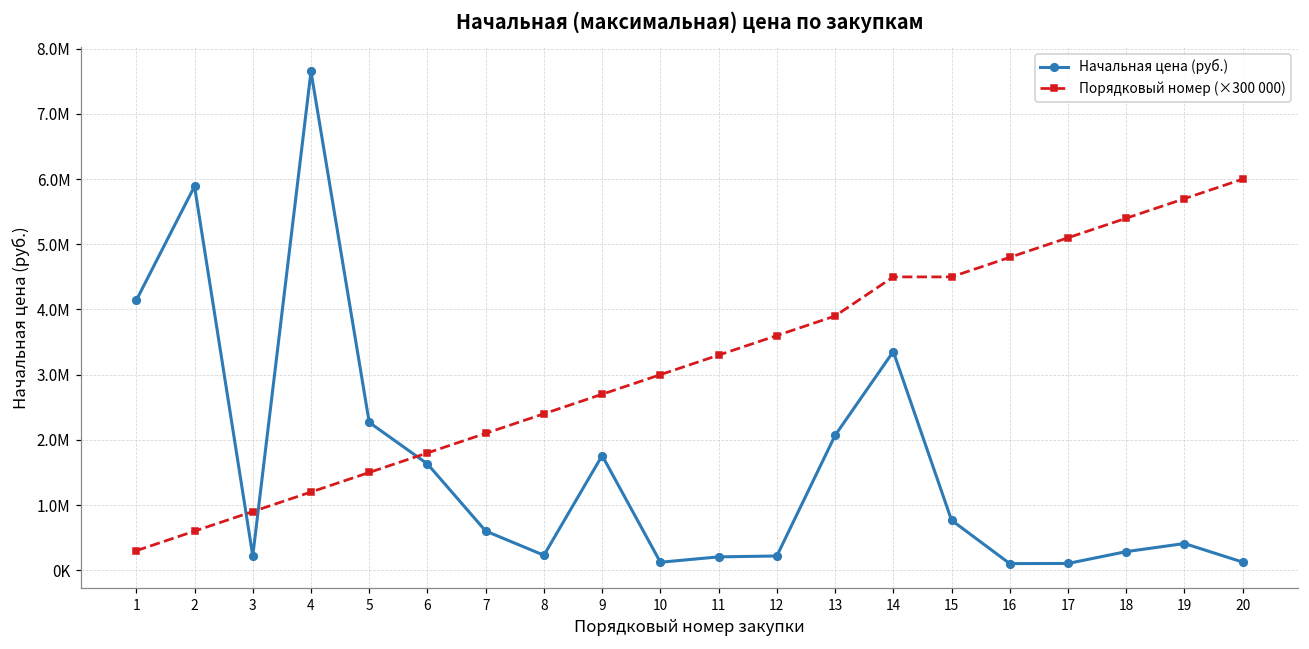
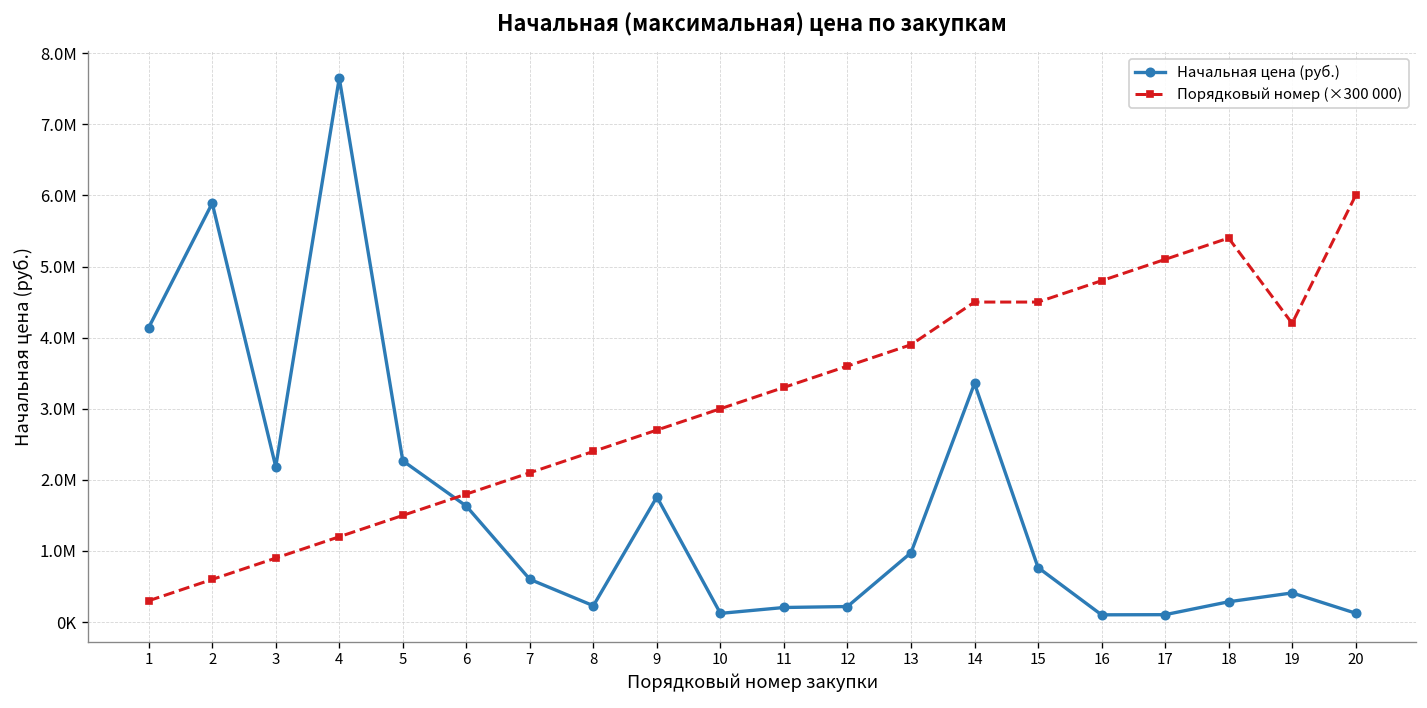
Начальная цена (руб.), 3: 200000 -> 2200000
Начальная цена (руб.), 13: 2100000 -> 1000000
Порядковый номер (×300 000), 19: 5700000 -> 4200000
